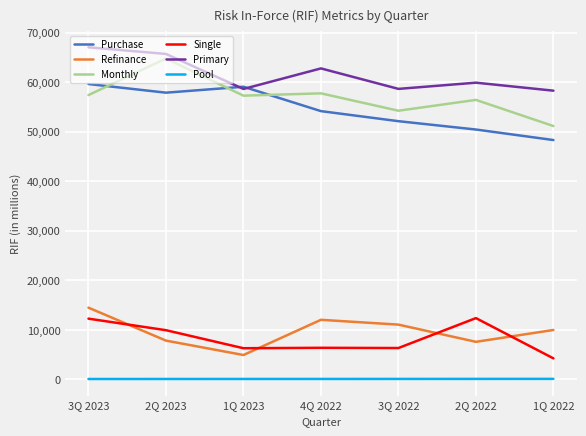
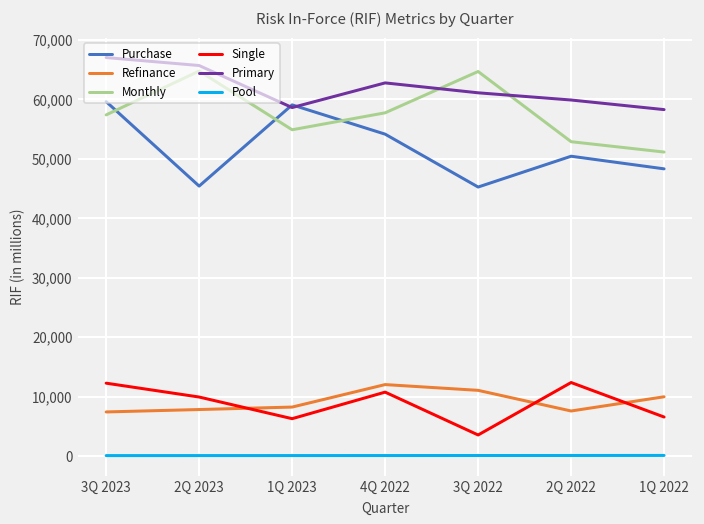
Refinance, 3Q 2023: 14,000 -> 7,000
Purchase, 2Q 2023: 58,000 -> 45,000
Refinance, 1Q 2023: 5,000 -> 8,000
Monthly, 1Q 2023: 57,000 -> 55,000
Single, 4Q 2022: 6,000 -> 11,000
Purchase, 3Q 2022: 52,000 -> 45,000
Monthly, 3Q 2022: 54,000 -> 65,000
Single, 3Q 2022: 6,000 -> 4,000
Primary, 3Q 2022: 59,000 -> 61,000
Monthly, 2Q 2022: 56,000 -> 53,000
Single, 1Q 2022: 4,000 -> 7,000
